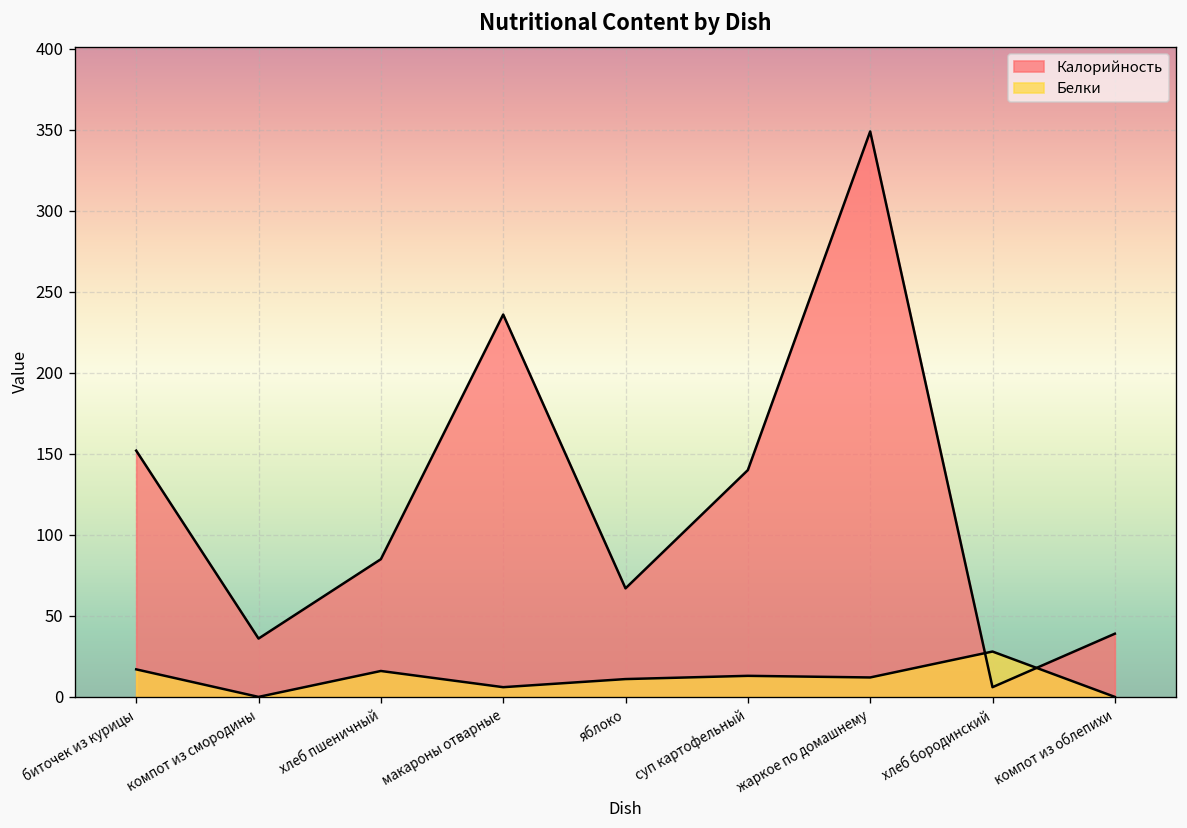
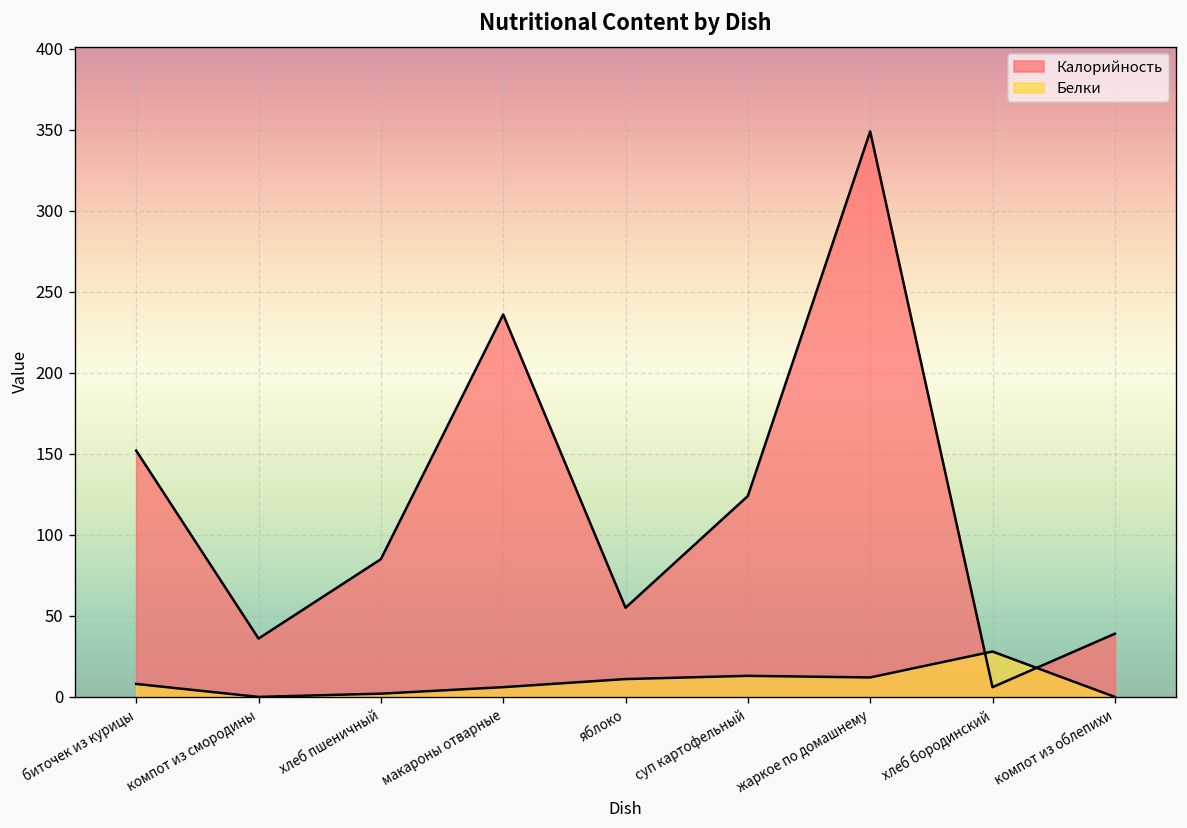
Белки, биточек из курицы: 17 -> 8
Белки, хлеб пшеничный: 16 -> 2
Калорийность, яблоко: 67 -> 55
Калорийность, суп картофельный: 140 -> 124
